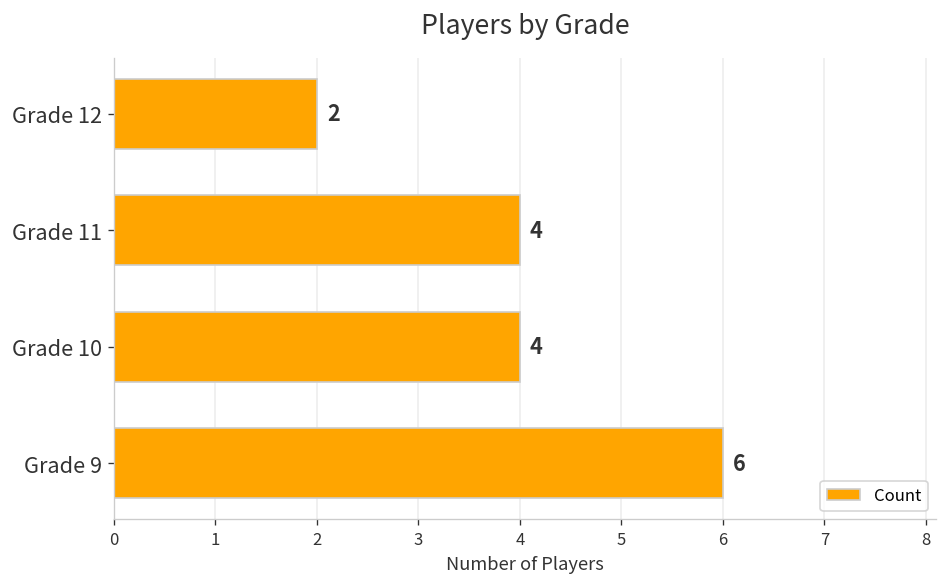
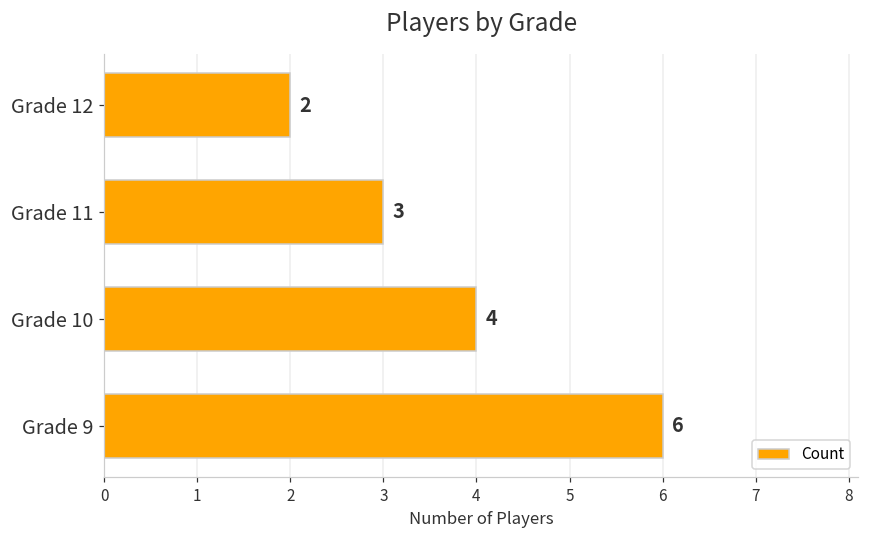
Grade 11: 4 -> 3
